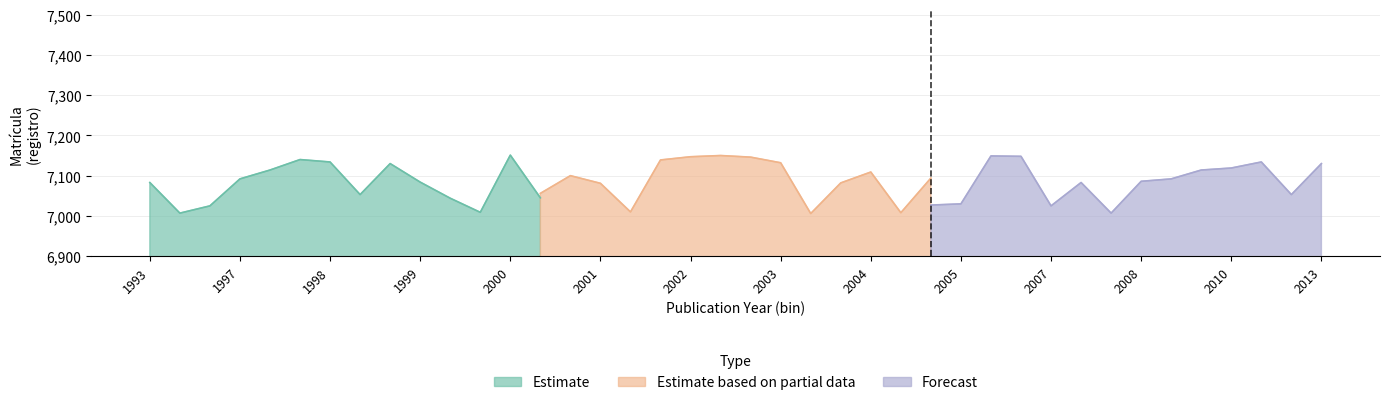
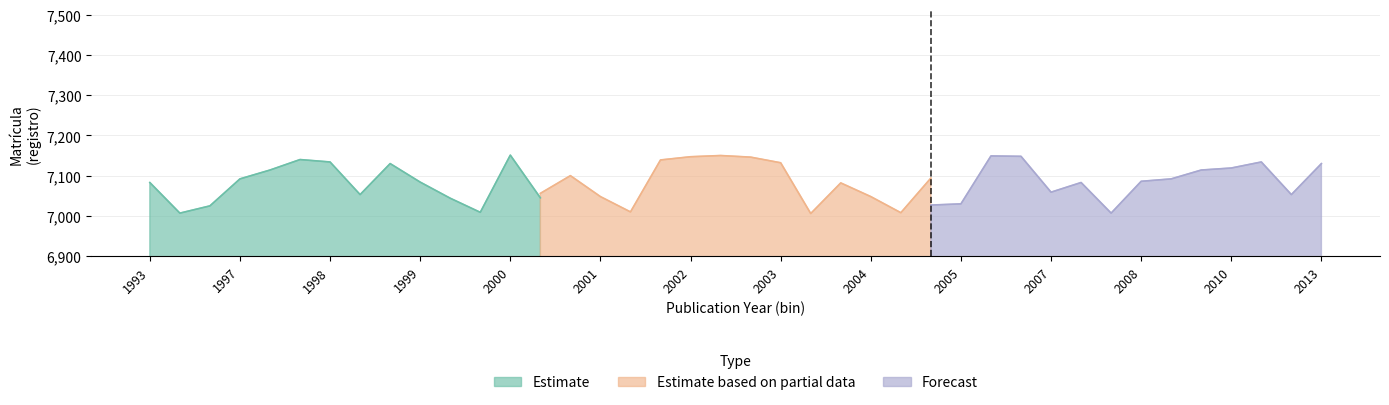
Estimate based on partial data, 2001: 7,080 -> 7,050
Estimate based on partial data, 2004: 7,110 -> 7,050
Forecast, 2007: 7,030 -> 7,060
